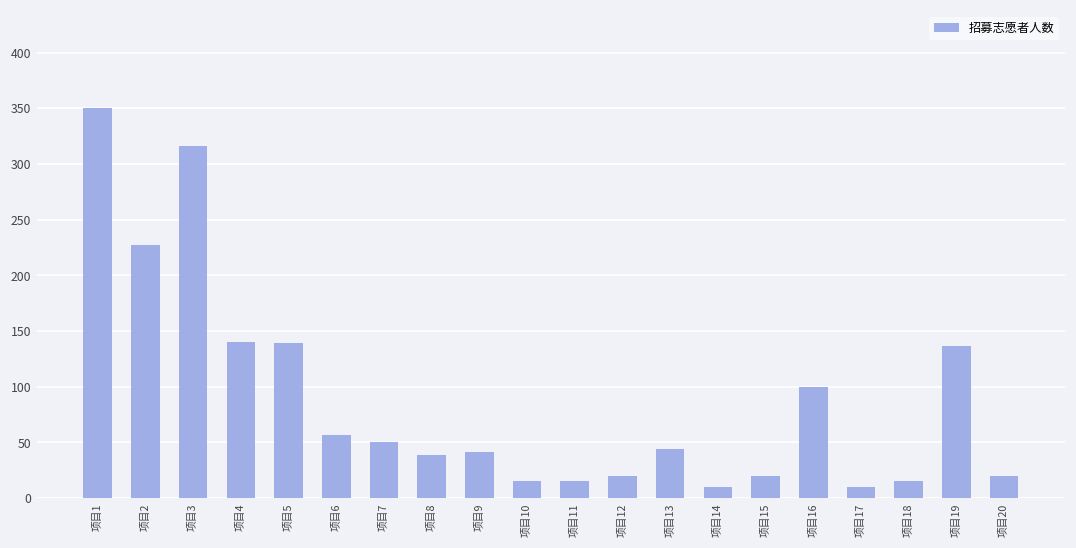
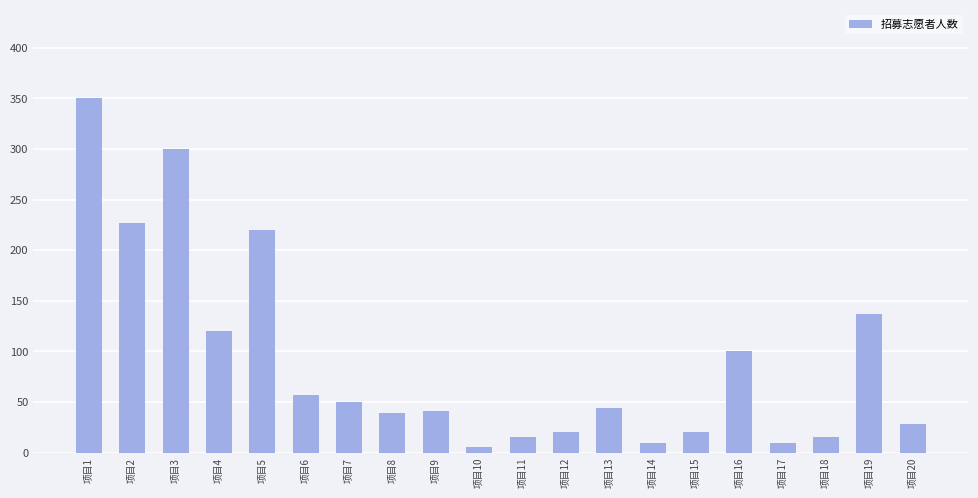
项目3: 316 -> 300
项目4: 140 -> 120
项目5: 139 -> 220
项目10: 15 -> 6
项目20: 20 -> 28
